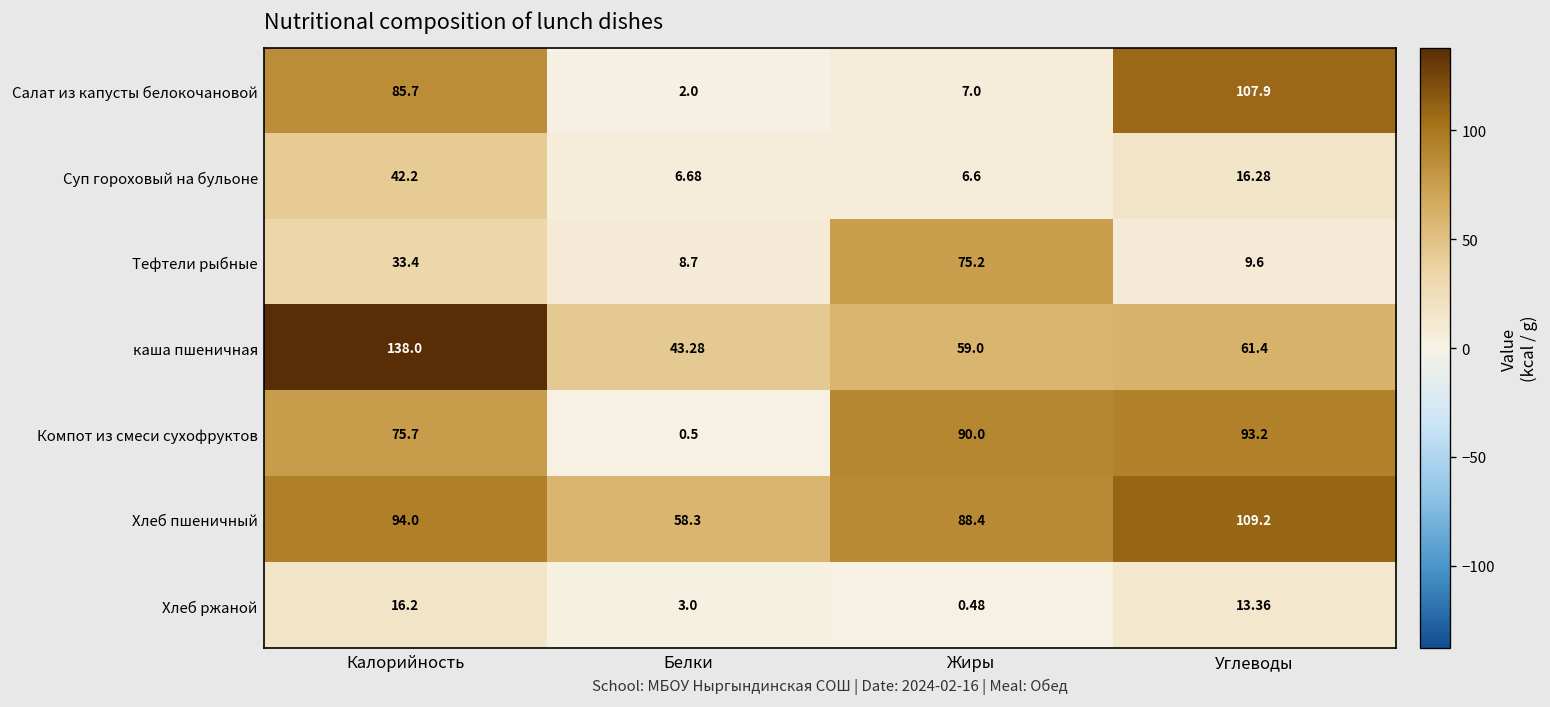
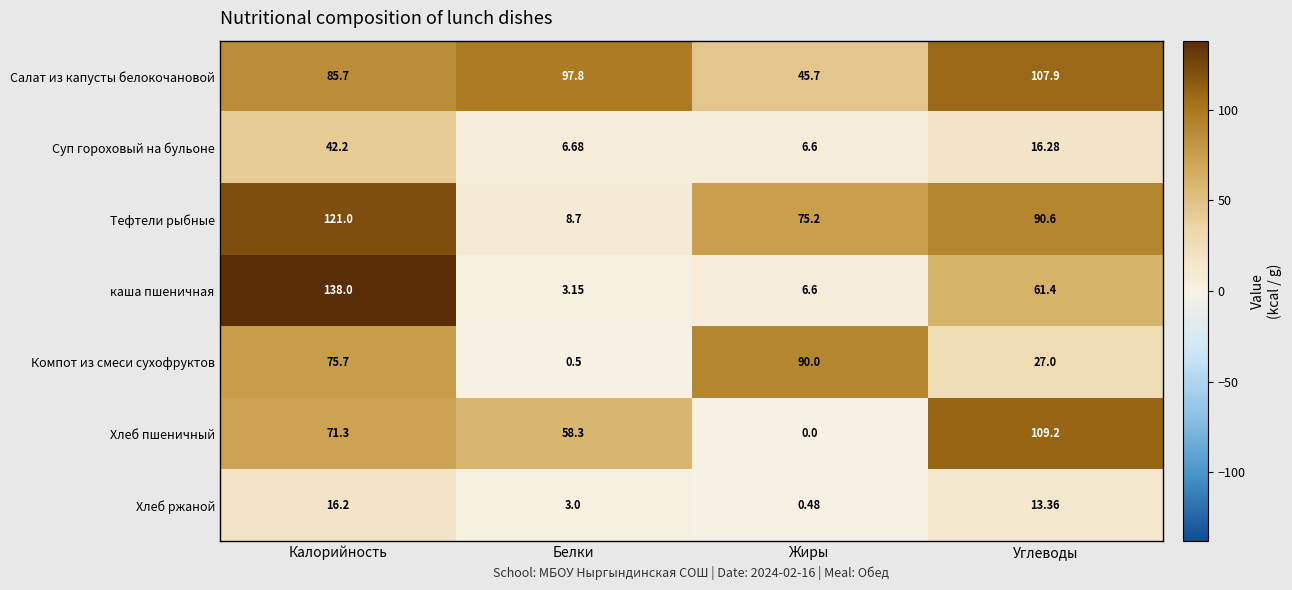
Салат из капусты белокочановой, Белки: 2.0 -> 97.8
Салат из капусты белокочановой, Жиры: 7.0 -> 45.7
Тефтели рыбные, Калорийность: 33.4 -> 121.0
Тефтели рыбные, Углеводы: 9.6 -> 90.6
каша пшеничная, Белки: 43.28 -> 3.15
каша пшеничная, Жиры: 59.0 -> 6.6
Компот из смеси сухофруктов, Углеводы: 93.2 -> 27.0
Хлеб пшеничный, Калорийность: 94.0 -> 71.3
Хлеб пшеничный, Жиры: 88.4 -> 0.0
